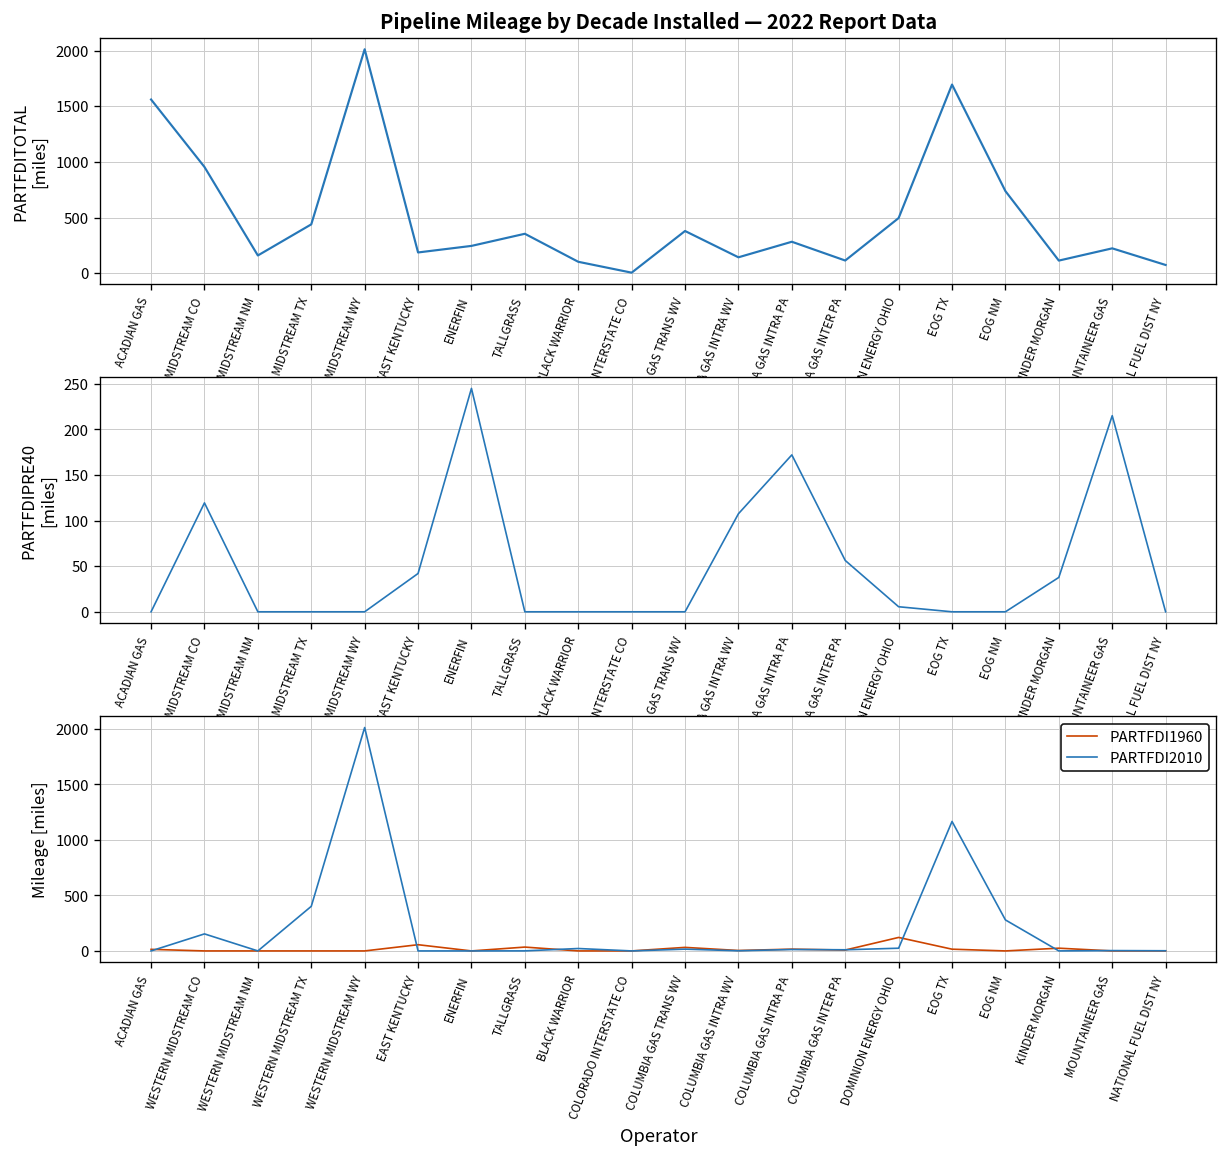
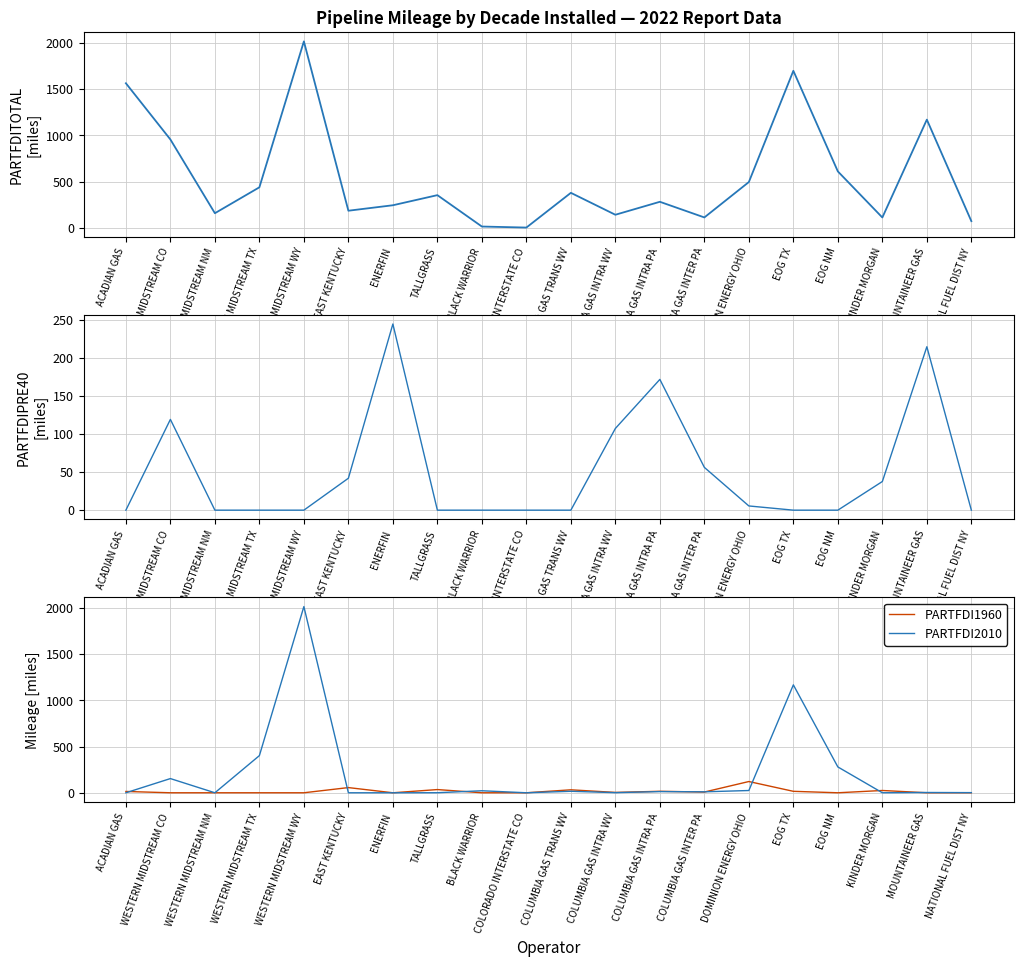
Pipeline Mileage by Decade Installed — 2022 Report Data, BLACK WARRIOR: 100 -> 0
Pipeline Mileage by Decade Installed — 2022 Report Data, EOG NM: 700 -> 600
Pipeline Mileage by Decade Installed — 2022 Report Data, MOUNTAINEER GAS: 200 -> 1200
